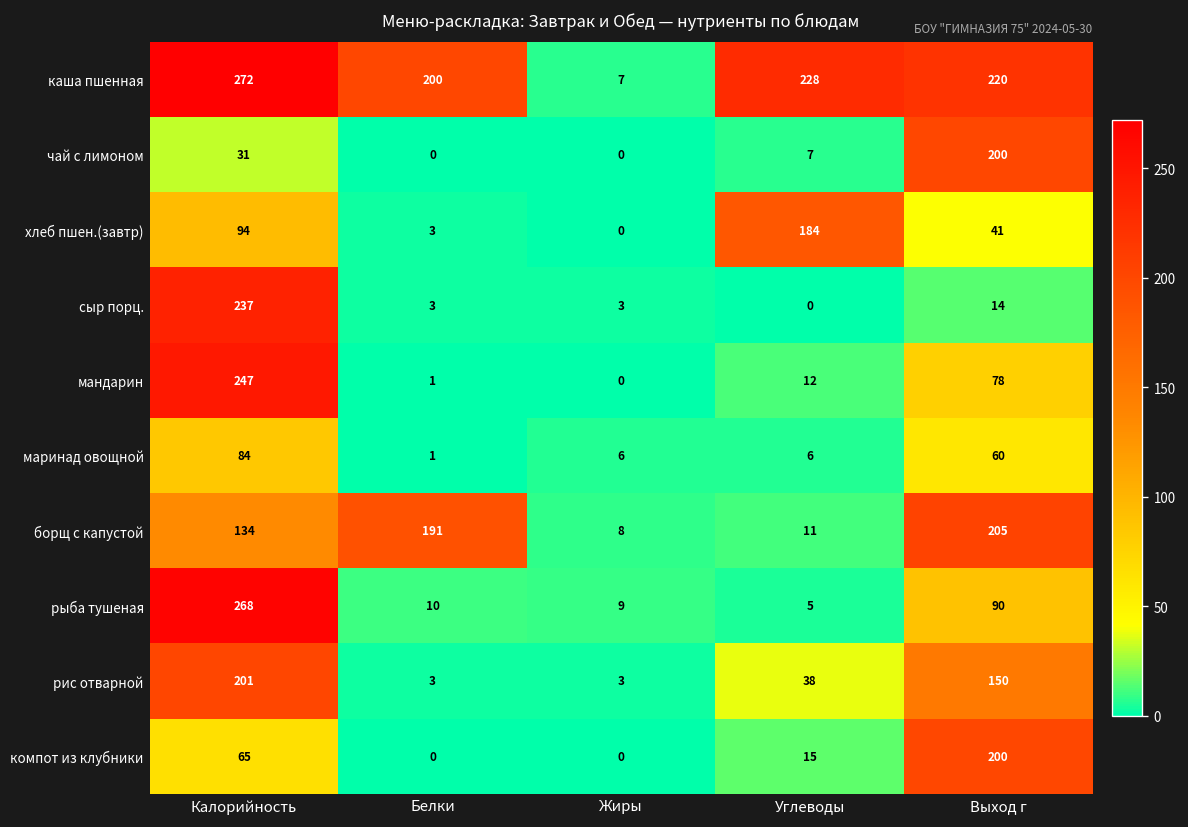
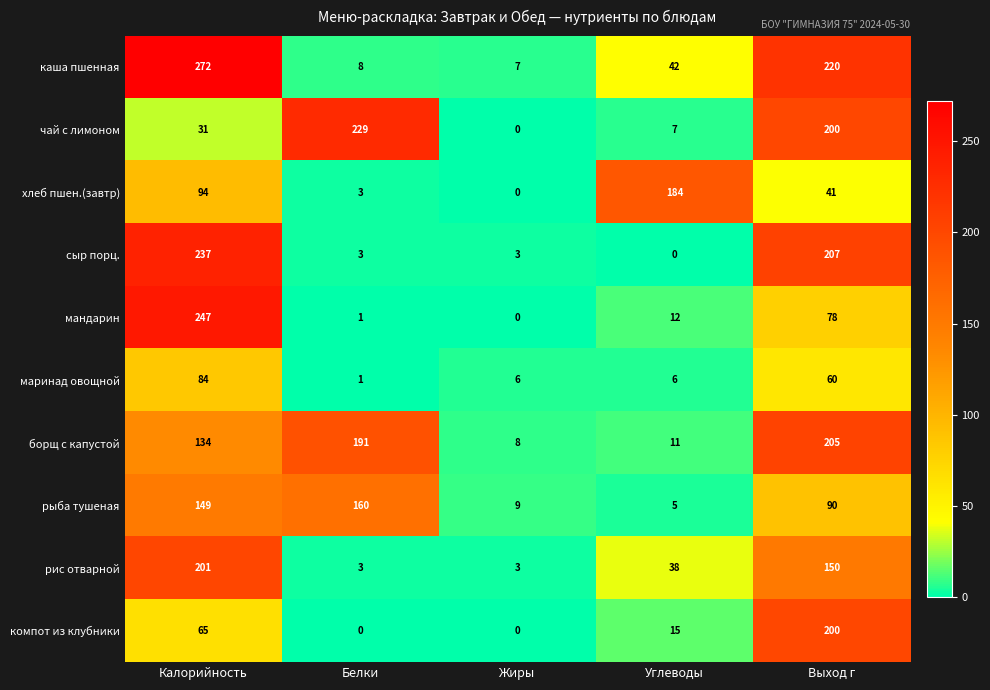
каша пшенная, Белки: 200 -> 8
каша пшенная, Углеводы: 228 -> 42
чай с лимоном, Белки: 0 -> 229
сыр порц., Выход г: 14 -> 207
рыба тушеная, Калорийность: 268 -> 149
рыба тушеная, Белки: 10 -> 160
